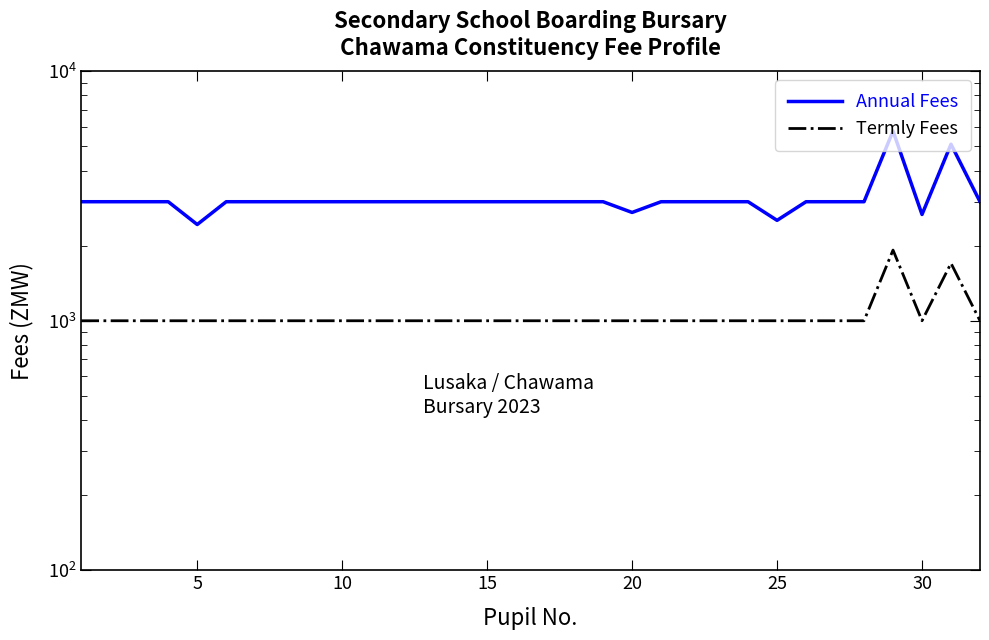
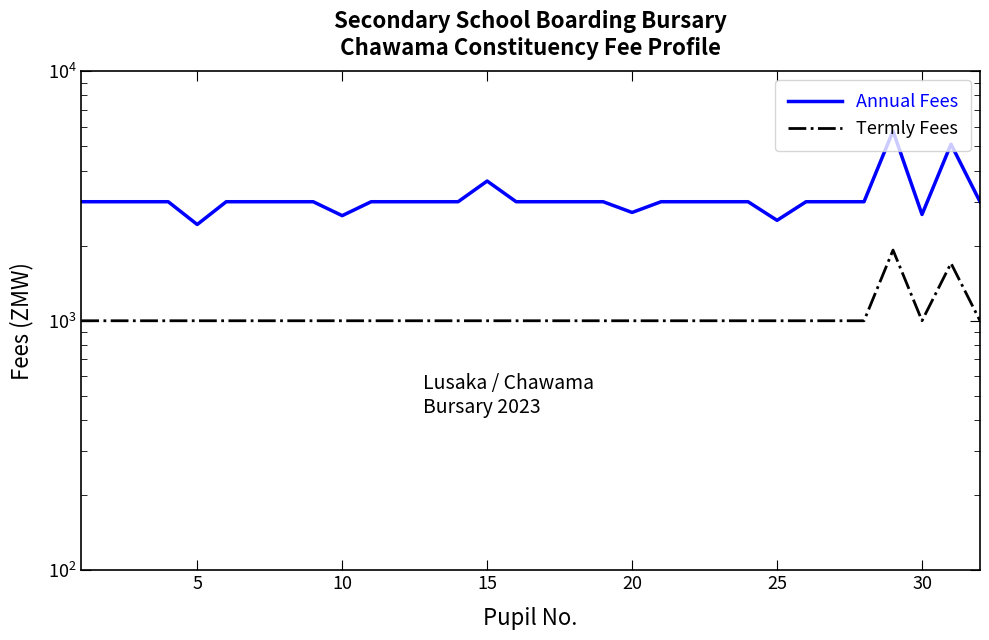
Annual Fees, 10: 3000 -> 2600
Annual Fees, 15: 3000 -> 3600
